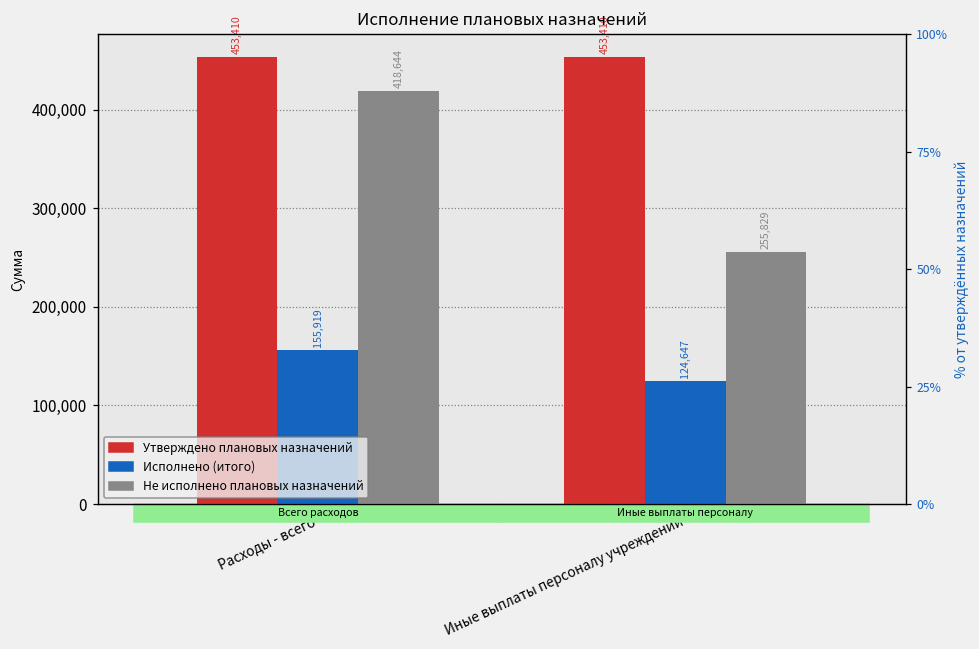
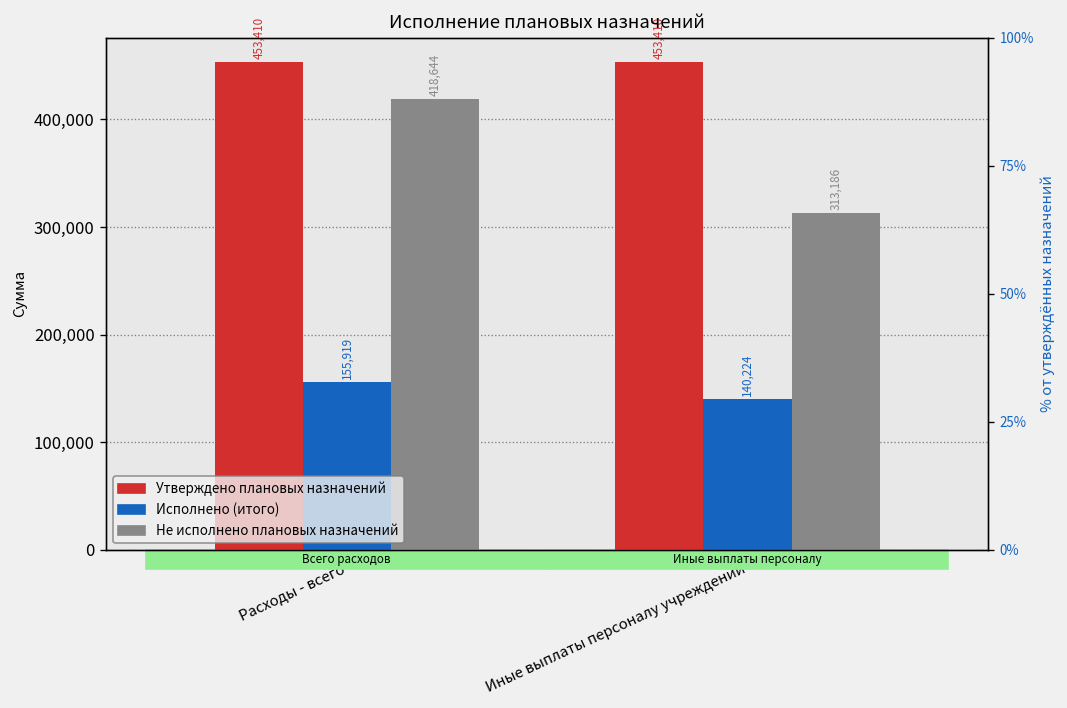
Исполнено (итого), Иные выплаты персоналу учреждений: 124,647 -> 140,224
Не исполнено плановых назначений, Иные выплаты персоналу учреждений: 255,829 -> 313,186
